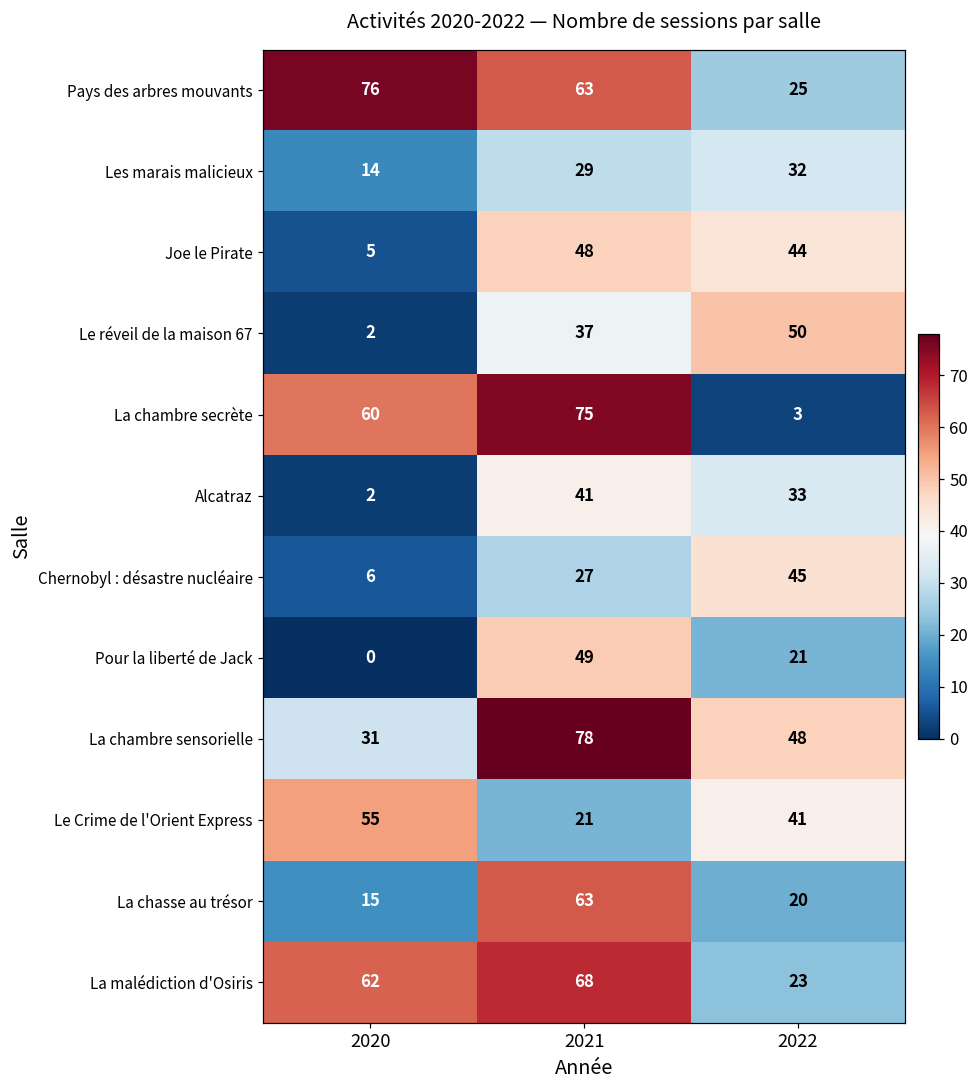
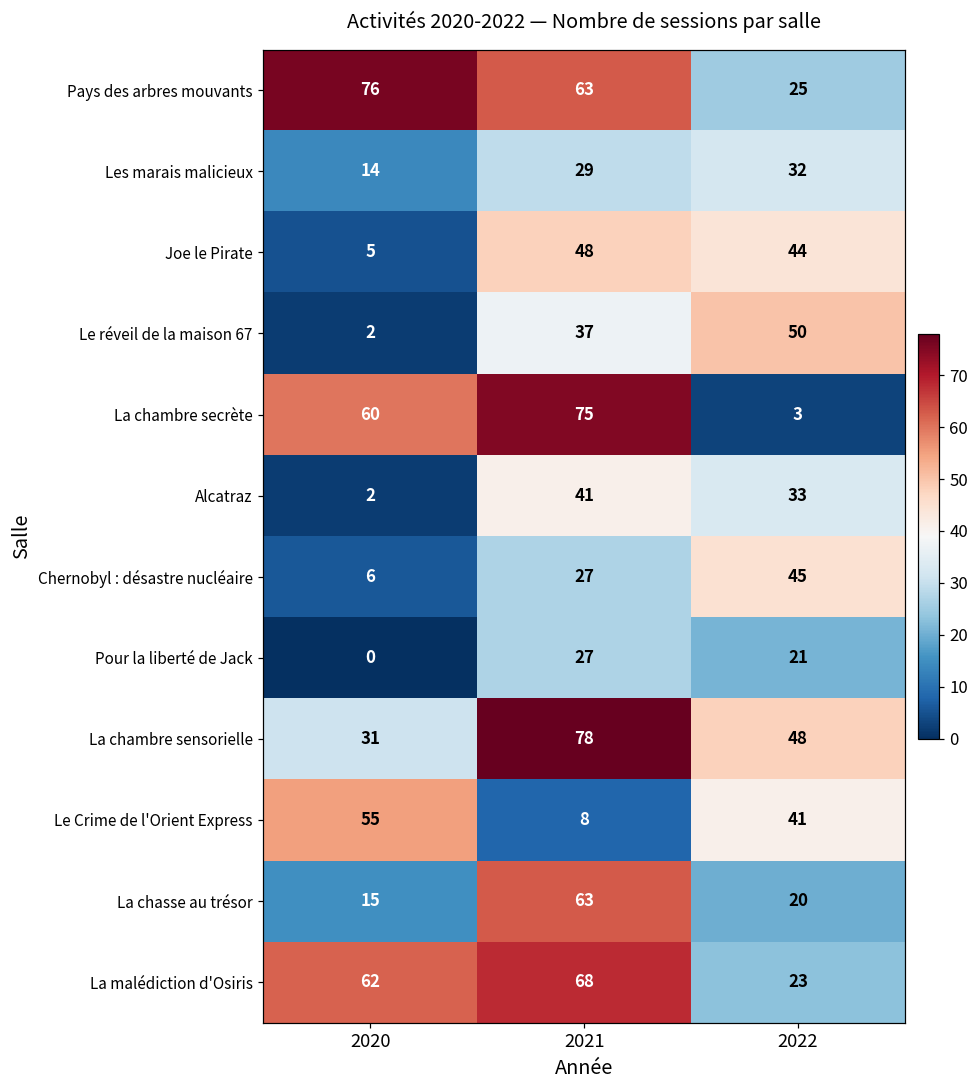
Pour la liberté de Jack, 2021: 49 -> 27
Le Crime de l'Orient Express, 2021: 21 -> 8
